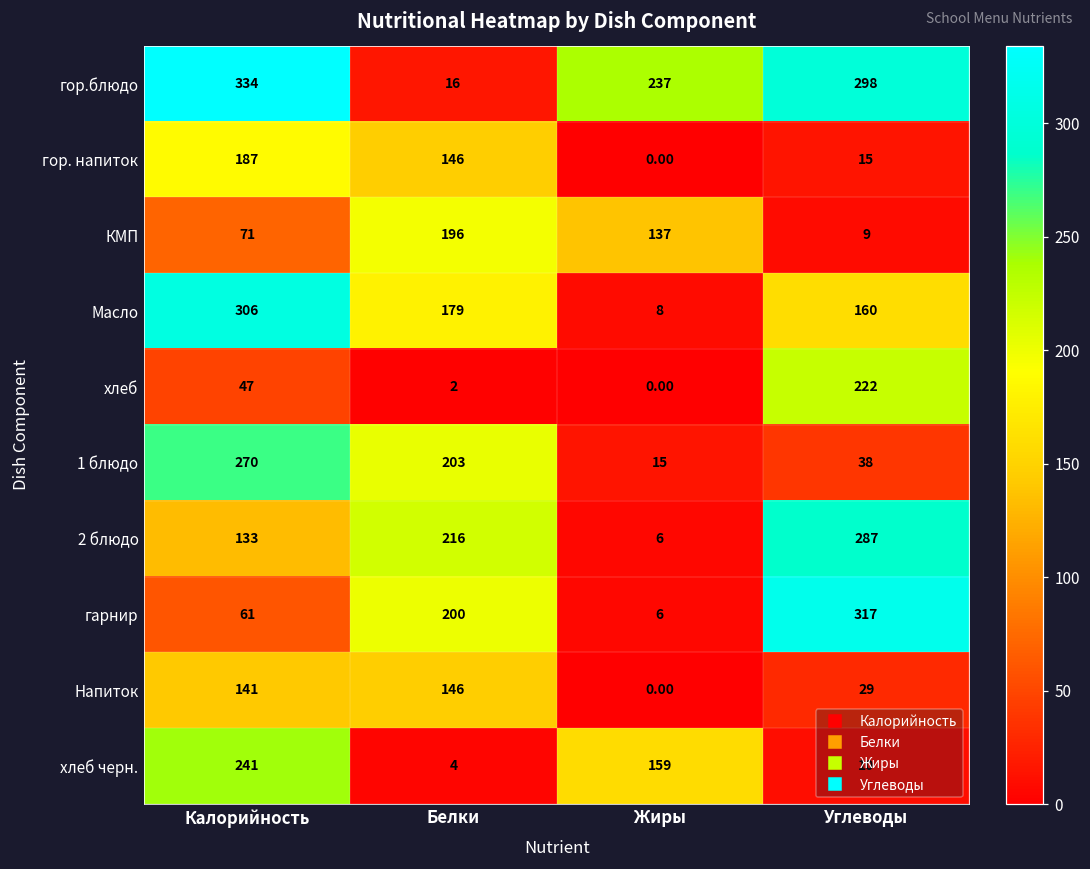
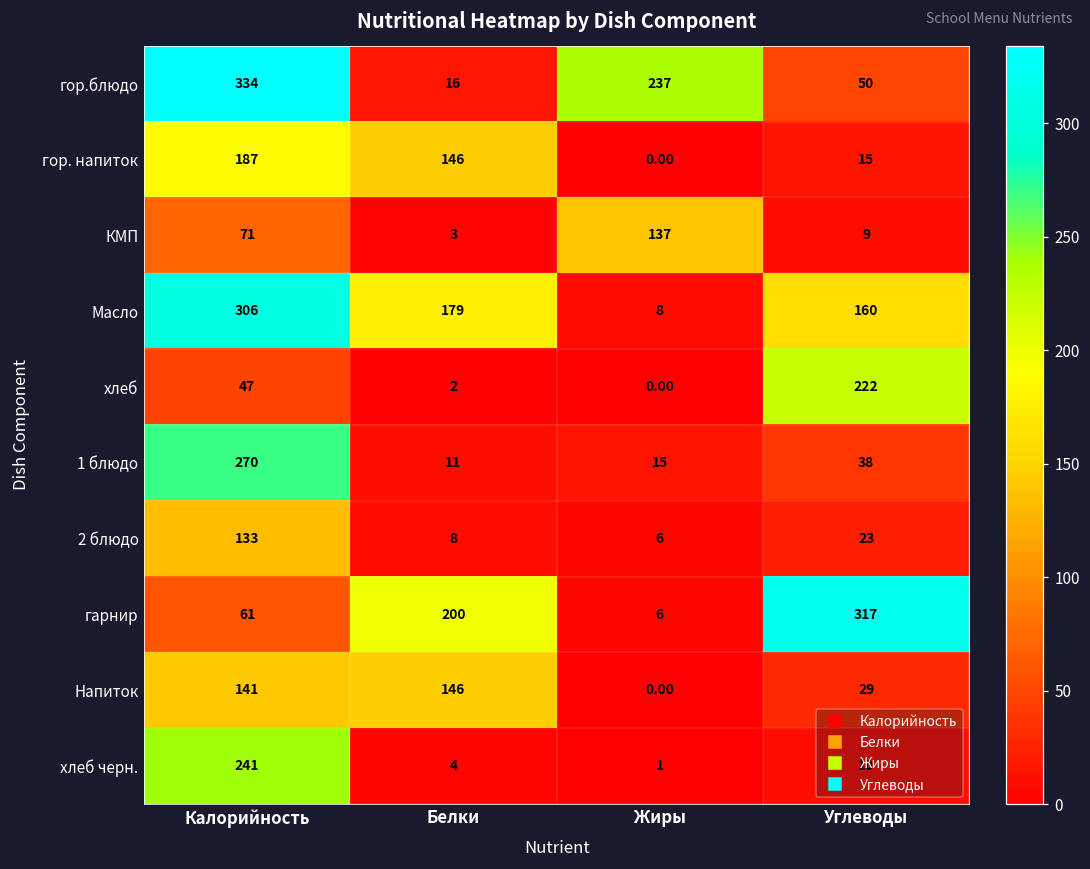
гор.блюдо, Углеводы: 298 -> 50
КМП, Белки: 196 -> 3
1 блюдо, Белки: 203 -> 11
2 блюдо, Белки: 216 -> 8
2 блюдо, Углеводы: 287 -> 23
хлеб черн., Жиры: 159 -> 1
